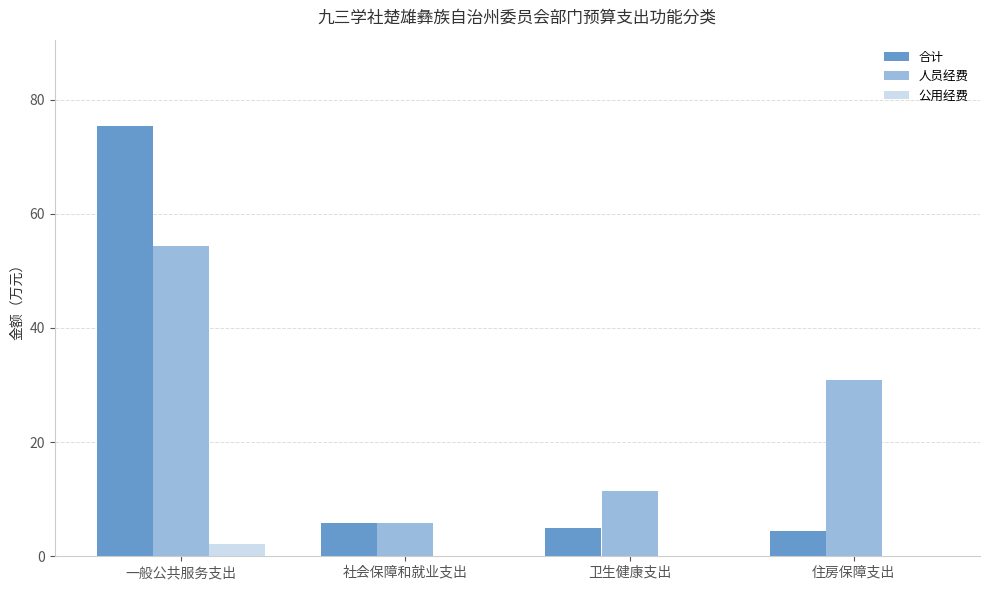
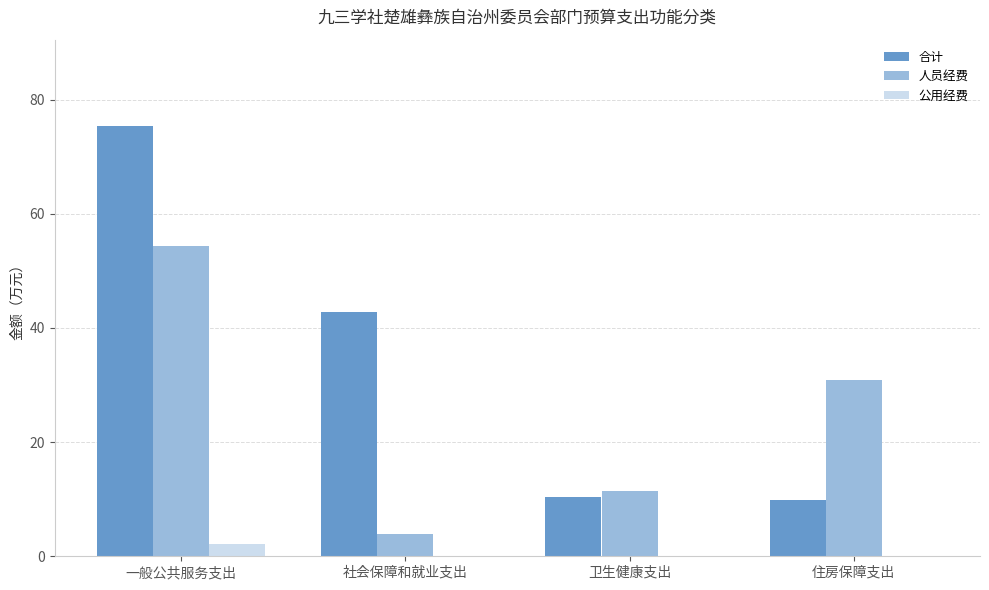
合计, 社会保障和就业支出: 6 -> 43
人员经费, 社会保障和就业支出: 6 -> 4
合计, 卫生健康支出: 5 -> 10
合计, 住房保障支出: 4 -> 10
